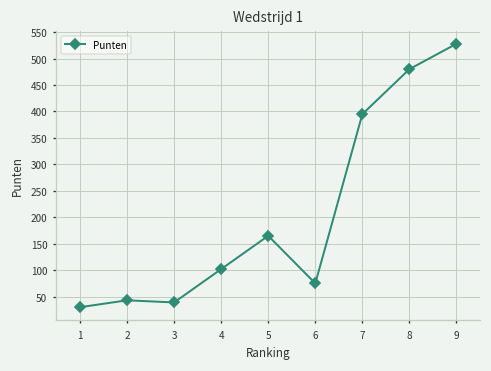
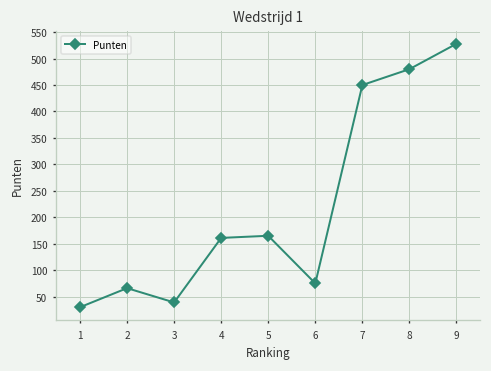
2: 40 -> 70
4: 100 -> 160
7: 400 -> 450
